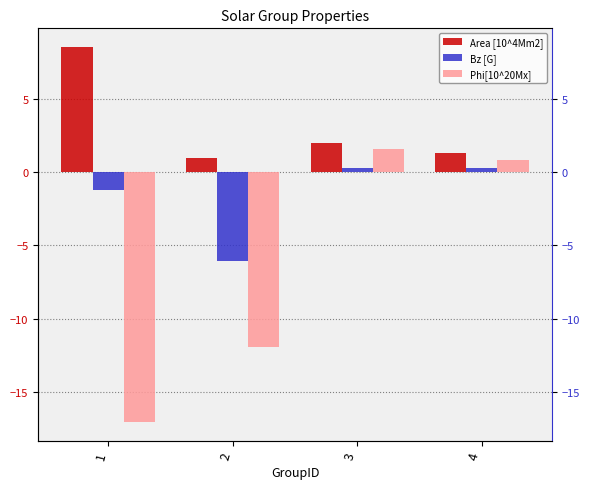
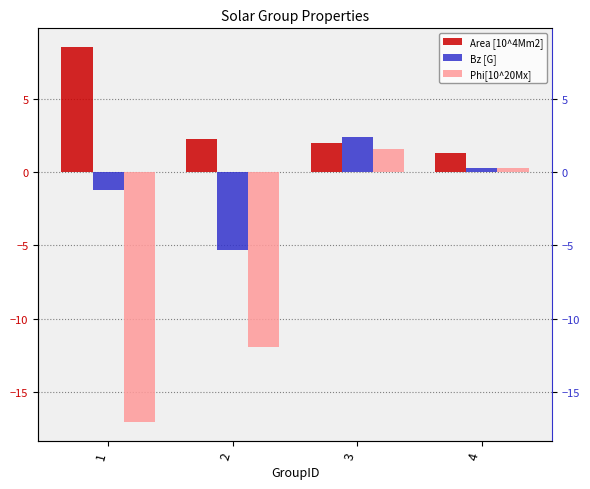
Area [10^4Mm2], 2: 0.9 -> 2.2
Bz [G], 2: -6.1 -> -5.4
Bz [G], 3: 0.3 -> 2.4
Phi[10^20Mx], 4: 0.8 -> 0.3
